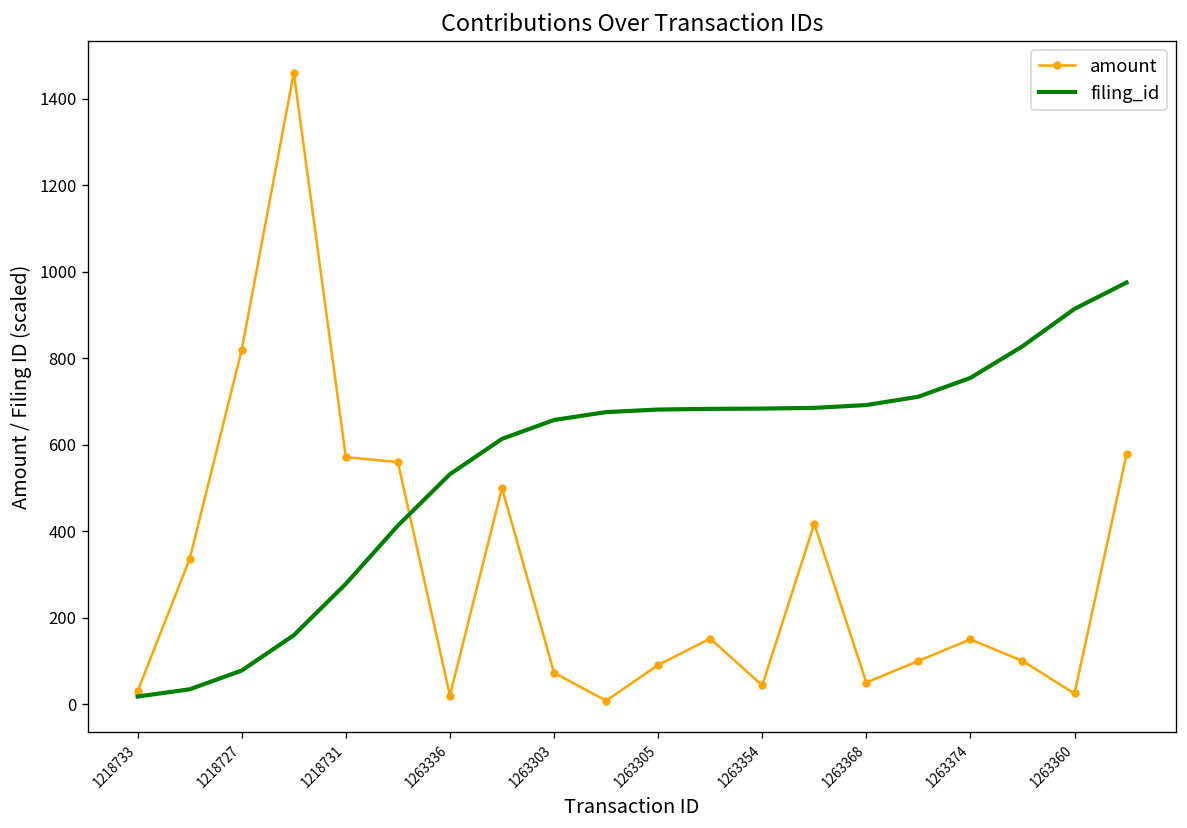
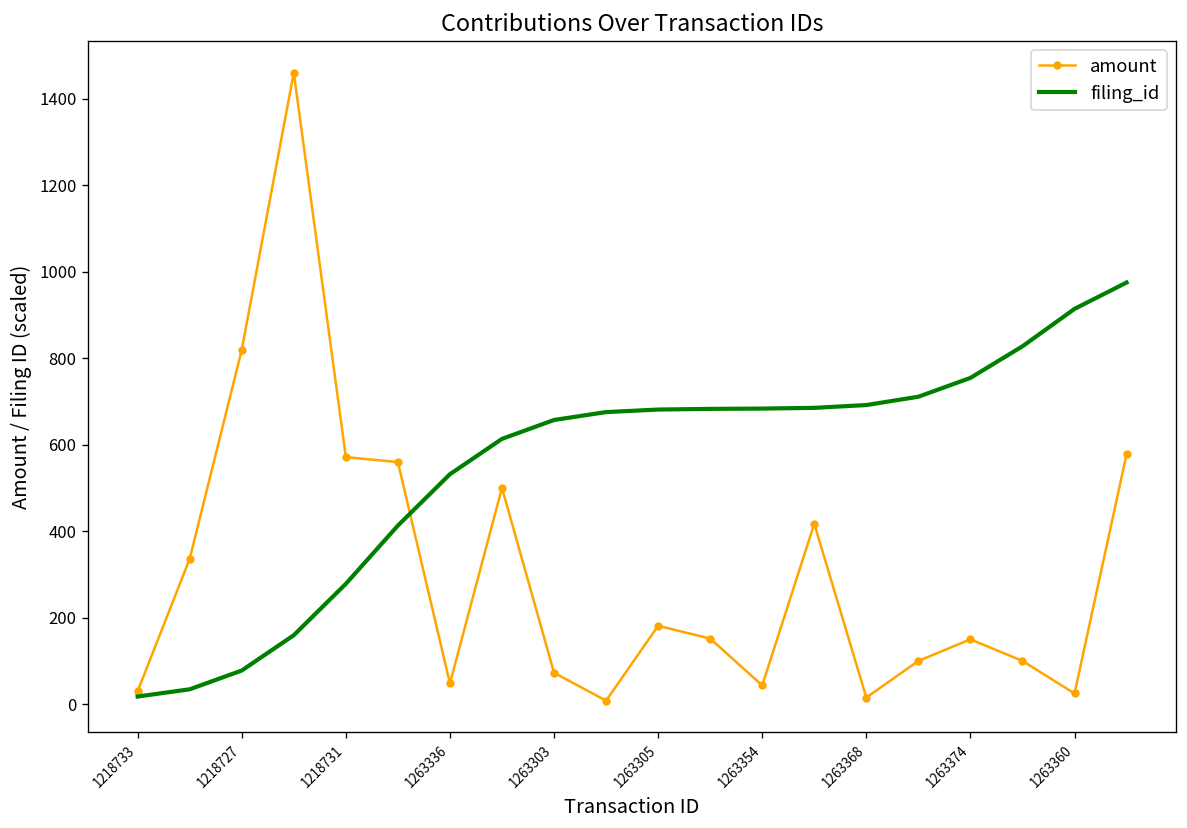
amount, 1263336: 20 -> 50
amount, 1263305: 90 -> 180
amount, 1263368: 50 -> 20
